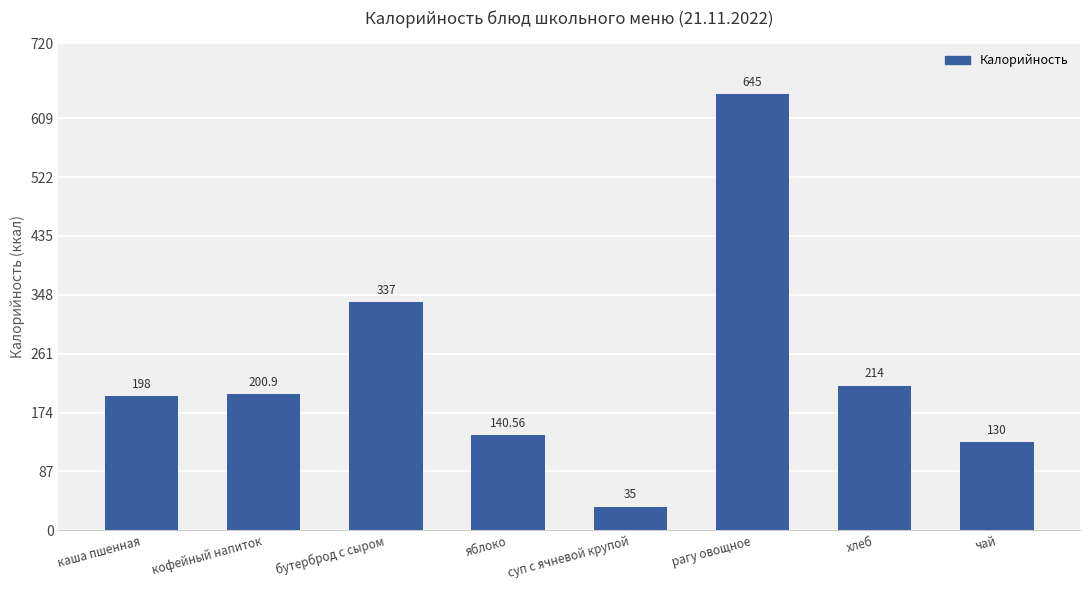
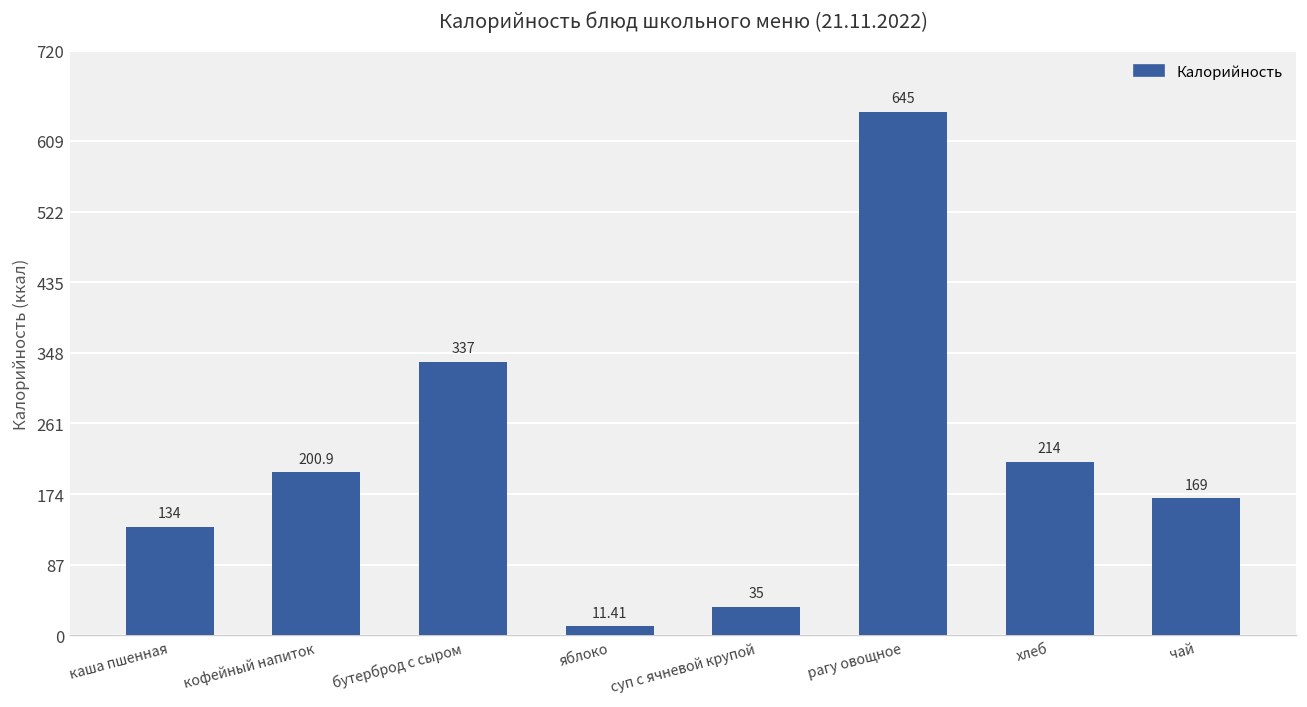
каша пшенная: 198 -> 134
яблоко: 140.56 -> 11.41
чай: 130 -> 169
